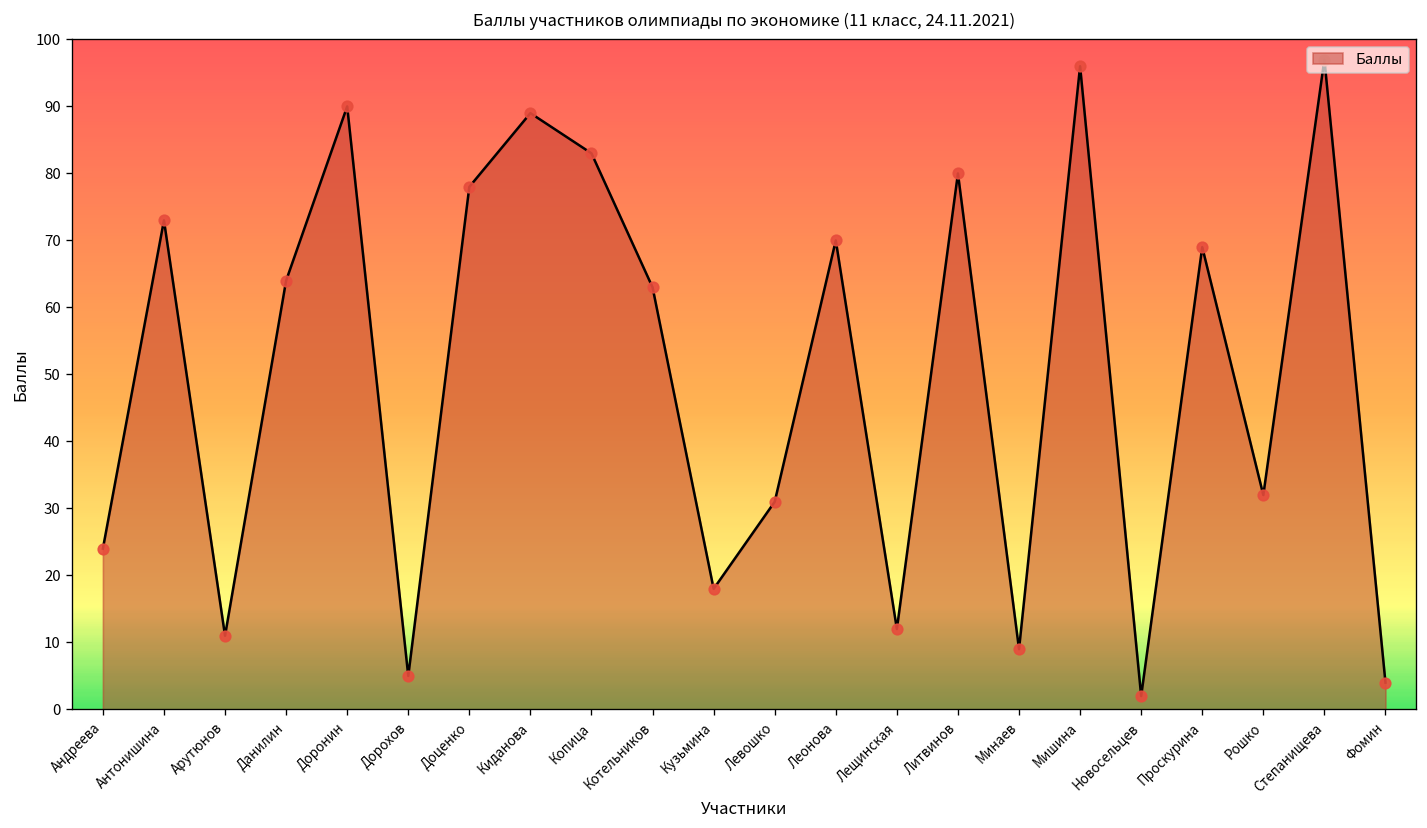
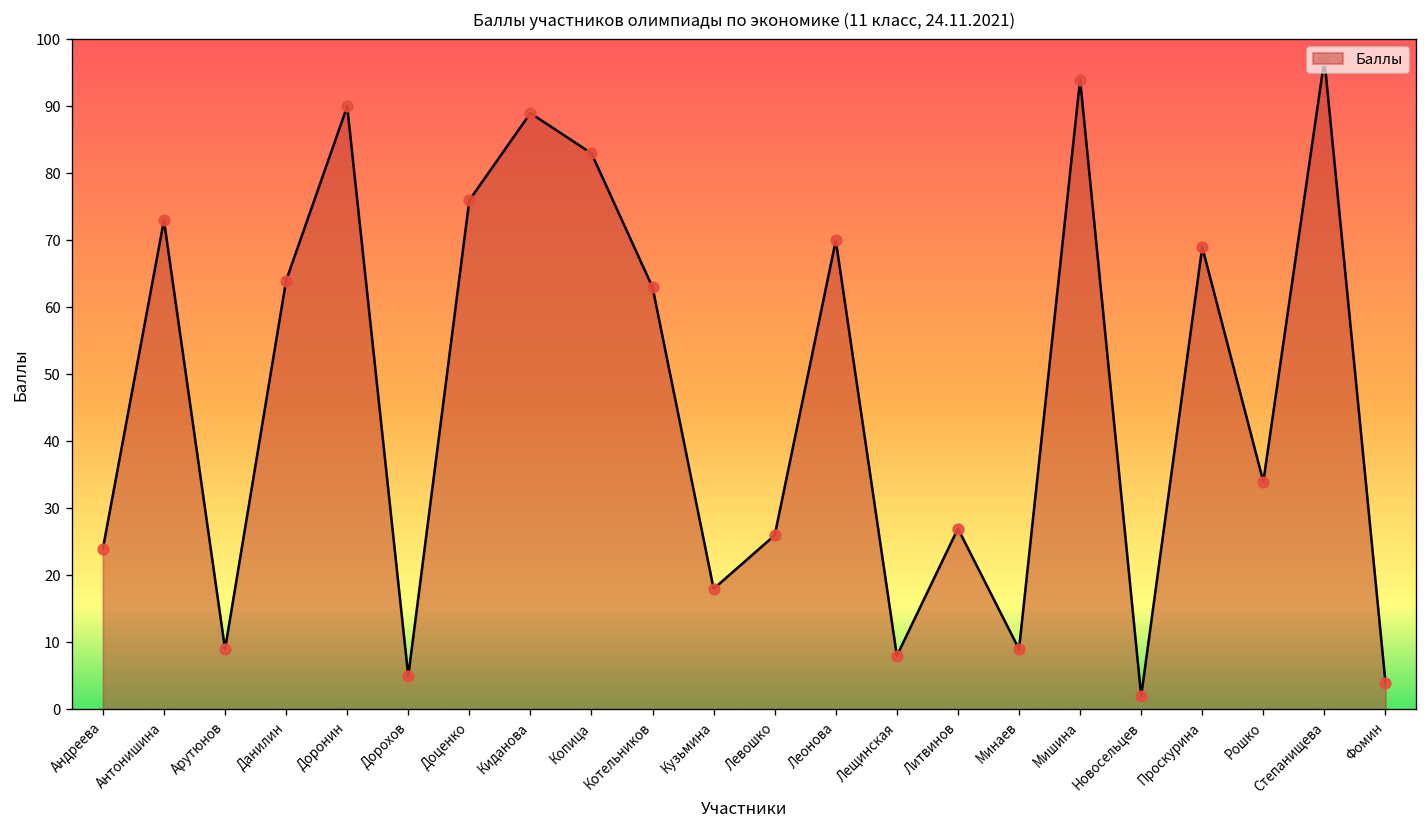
Арутюнов: 11 -> 9
Доценко: 78 -> 76
Левошко: 31 -> 26
Лещинская: 12 -> 8
Литвинов: 80 -> 27
Мишина: 96 -> 94
Рошко: 32 -> 34
